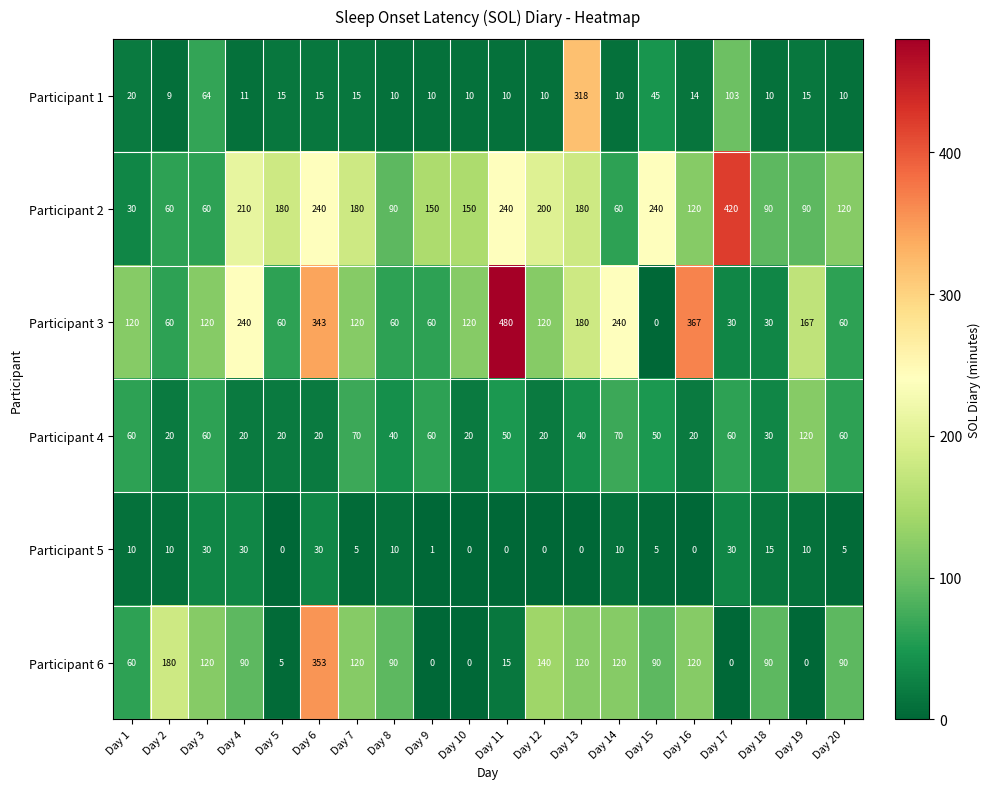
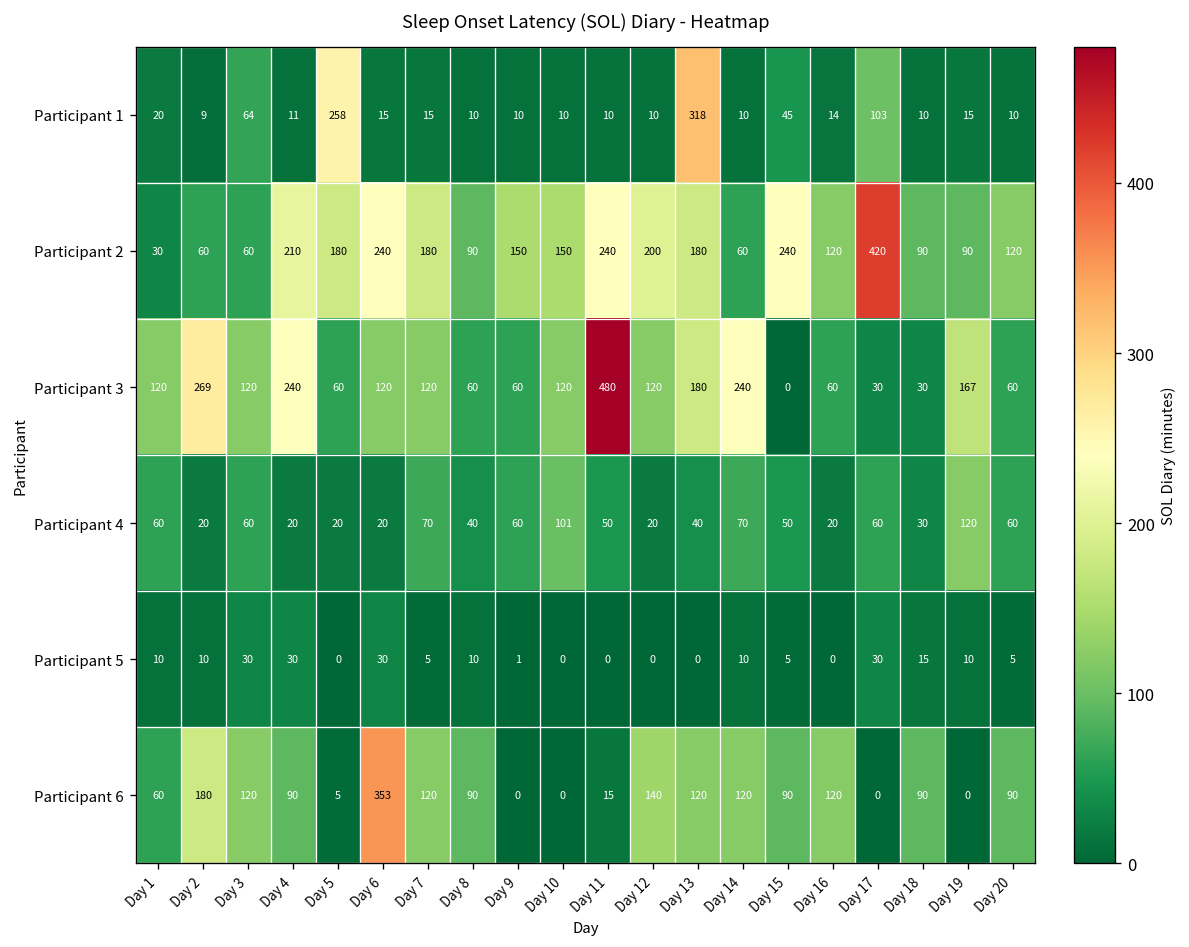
Participant 1, Day 5: 15 -> 258
Participant 3, Day 2: 60 -> 269
Participant 3, Day 6: 343 -> 120
Participant 3, Day 16: 367 -> 60
Participant 4, Day 10: 20 -> 101
